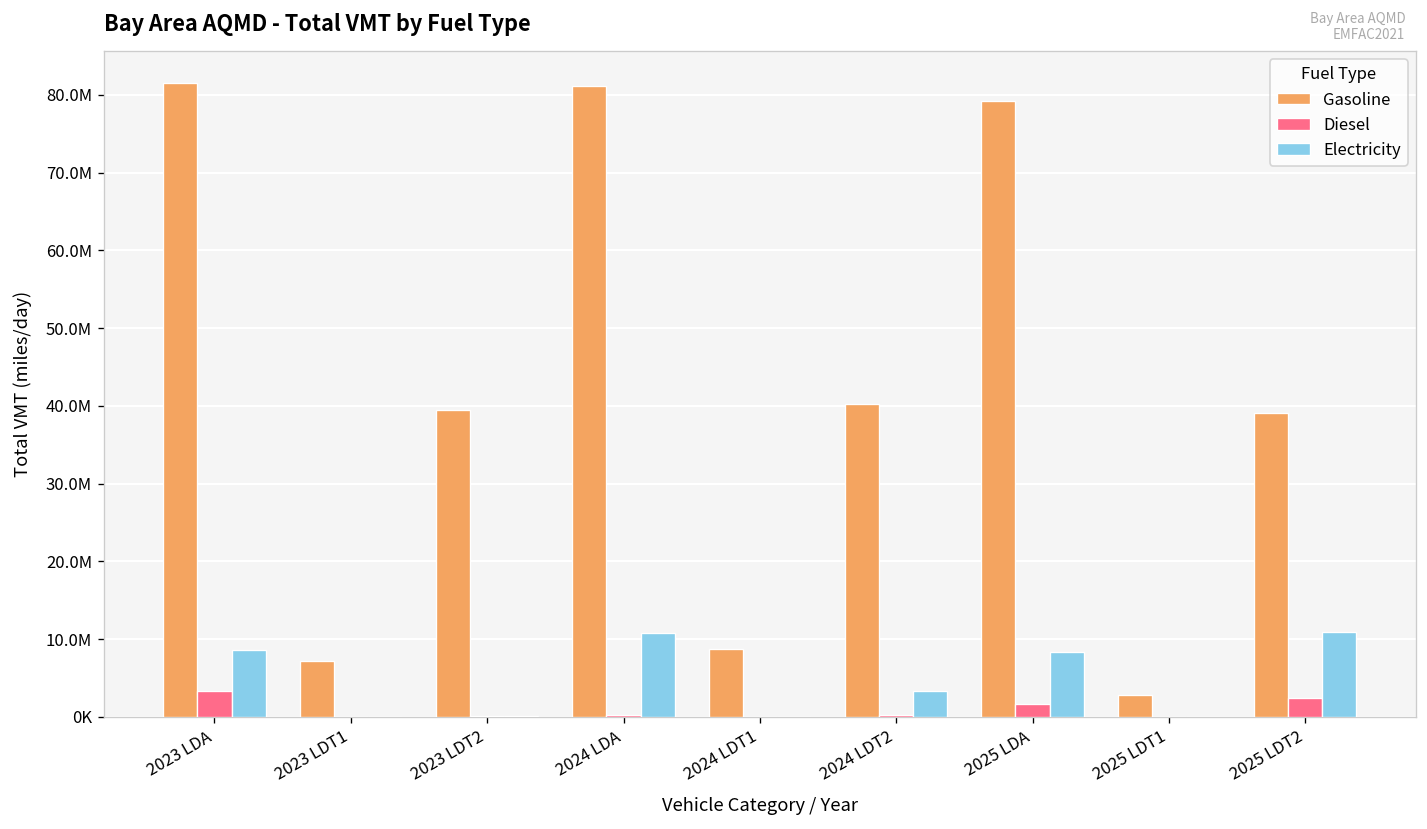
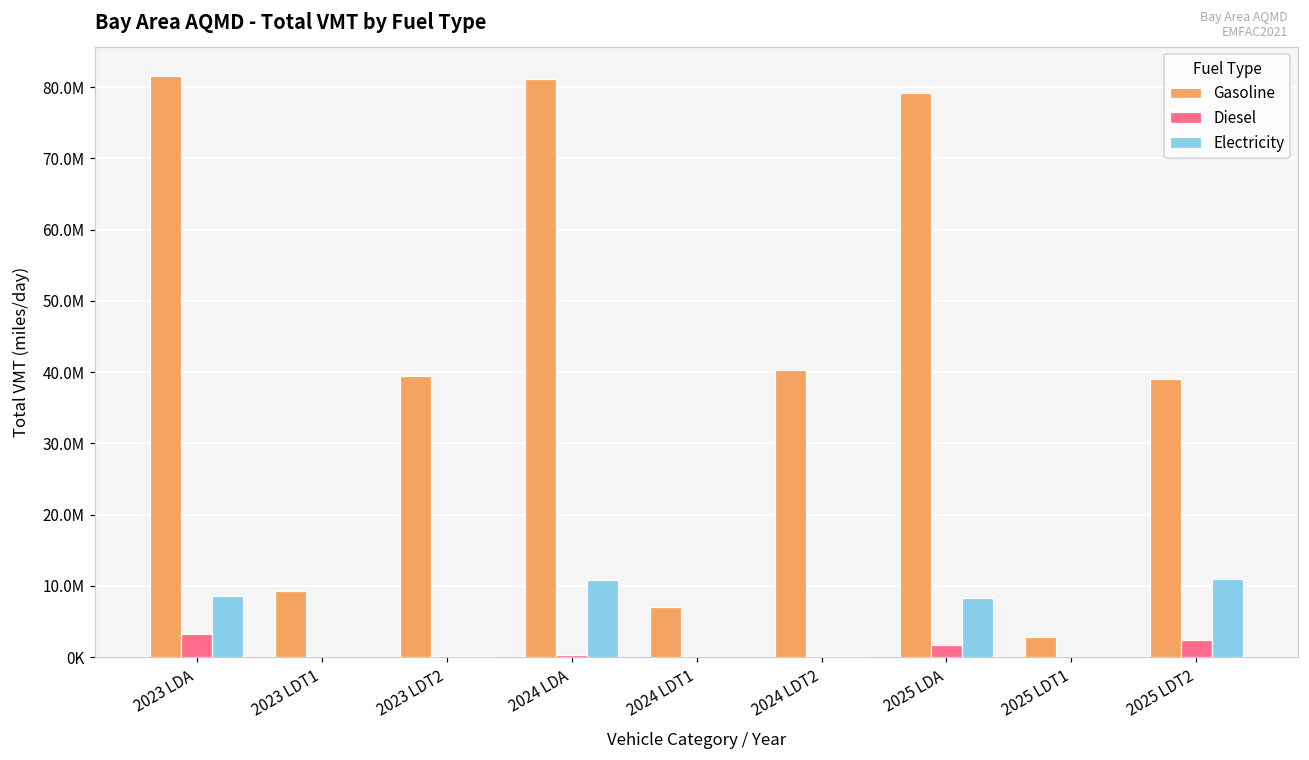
Gasoline, 2023 LDT1: 7000000 -> 9000000
Gasoline, 2024 LDT1: 9000000 -> 7000000
Electricity, 2024 LDT2: 3000000 -> 0
